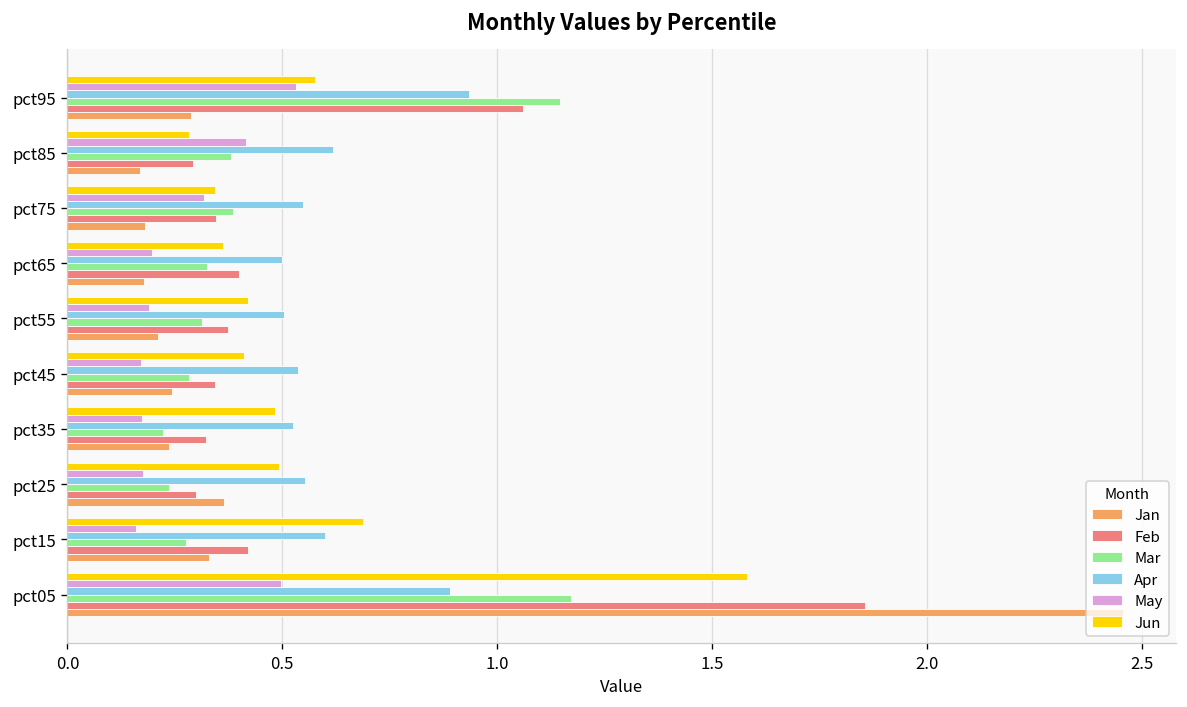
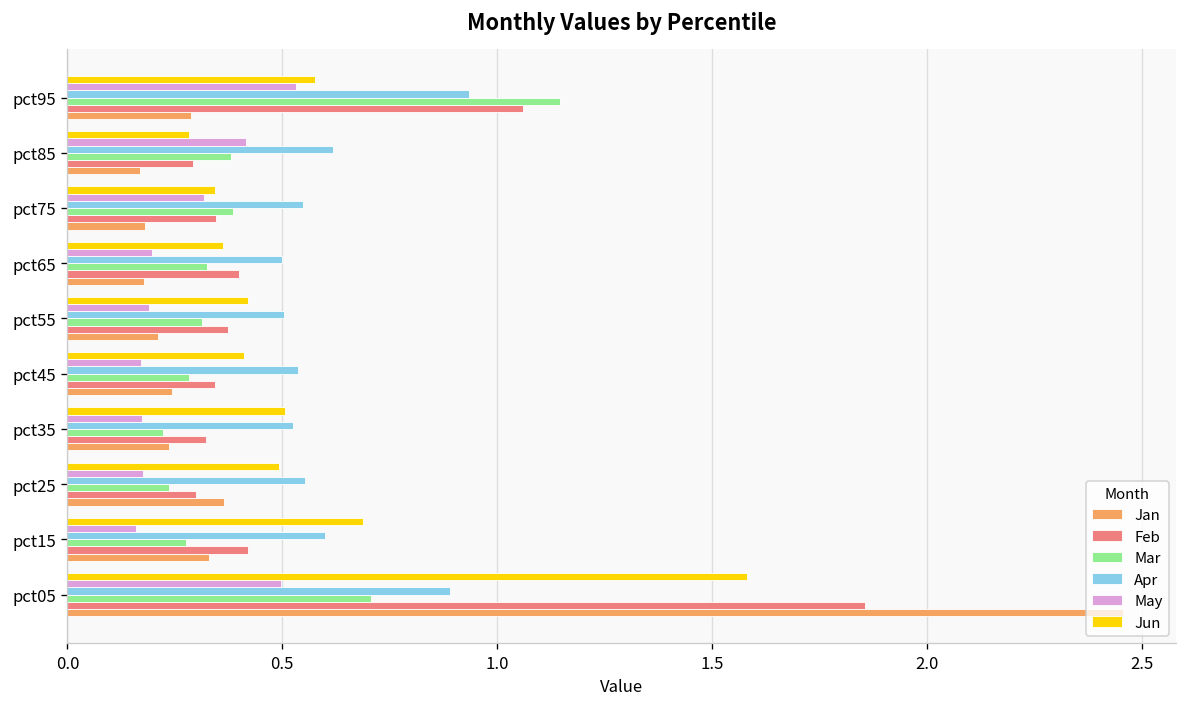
Jun, pct35: 0.48 -> 0.51
Mar, pct05: 1.17 -> 0.71
